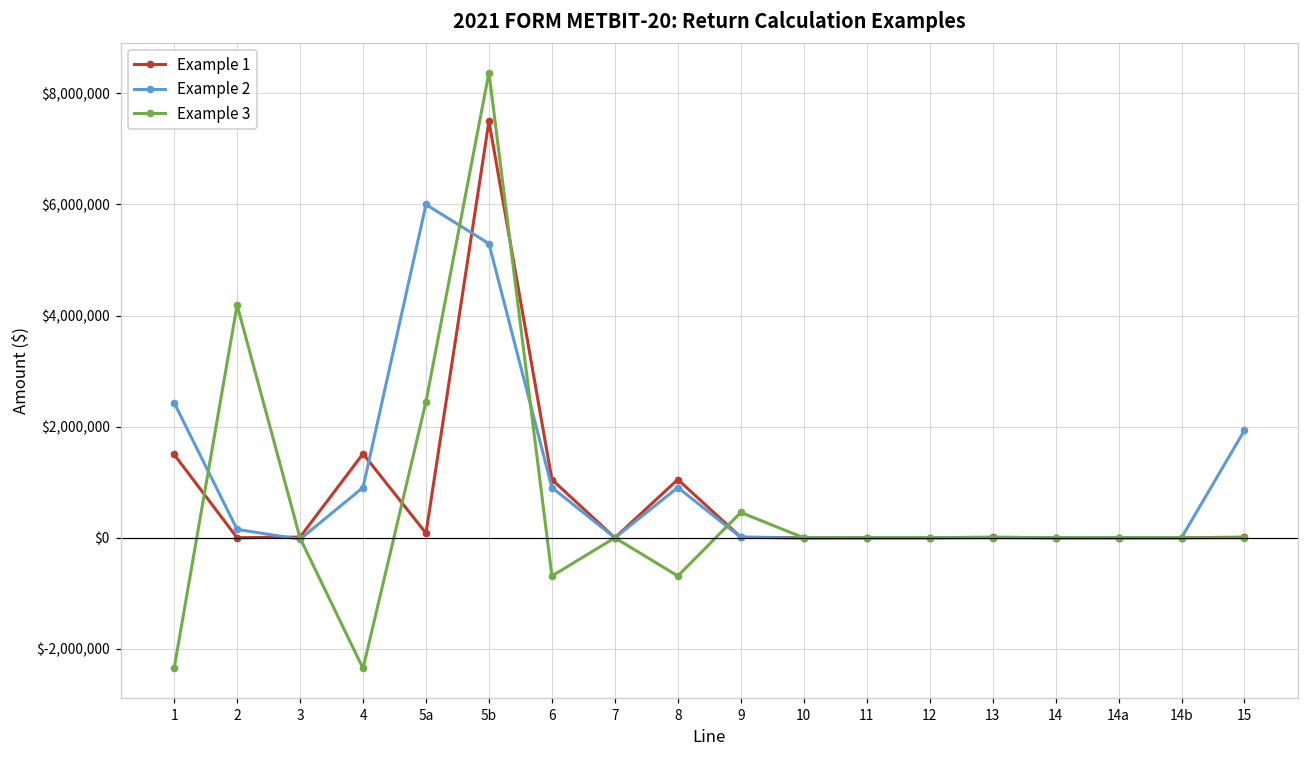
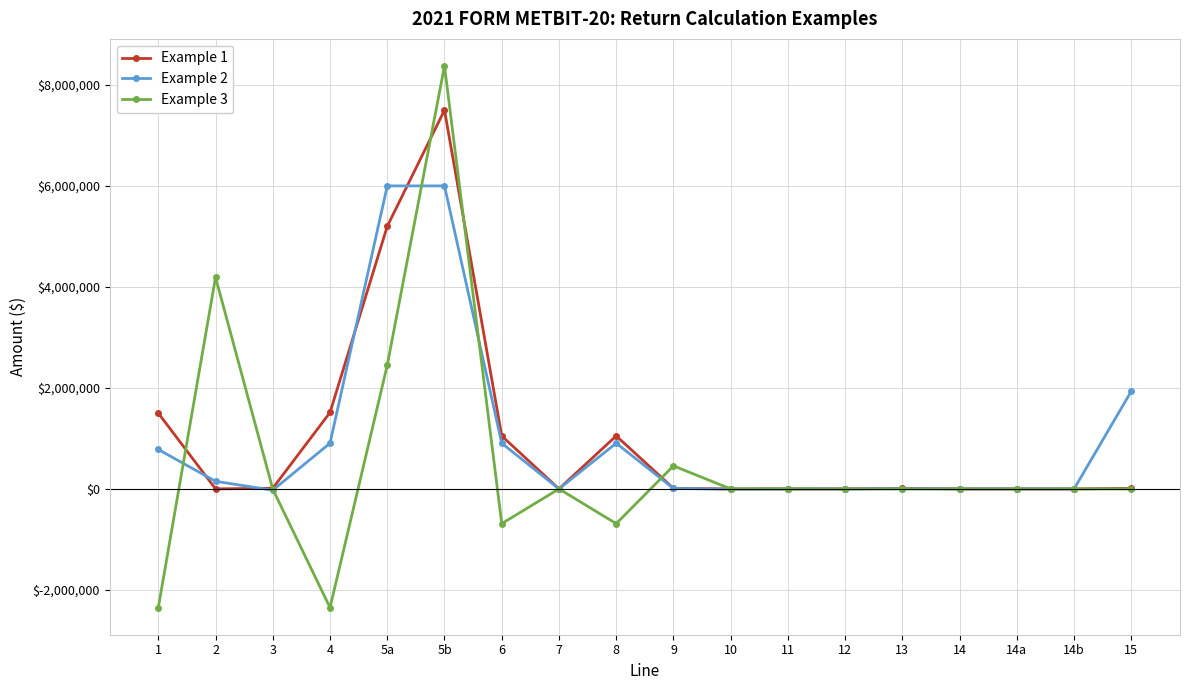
Example 2, 1: $2,400,000 -> $800,000
Example 1, 5a: $100,000 -> $5,200,000
Example 2, 5b: $5,300,000 -> $6,000,000
